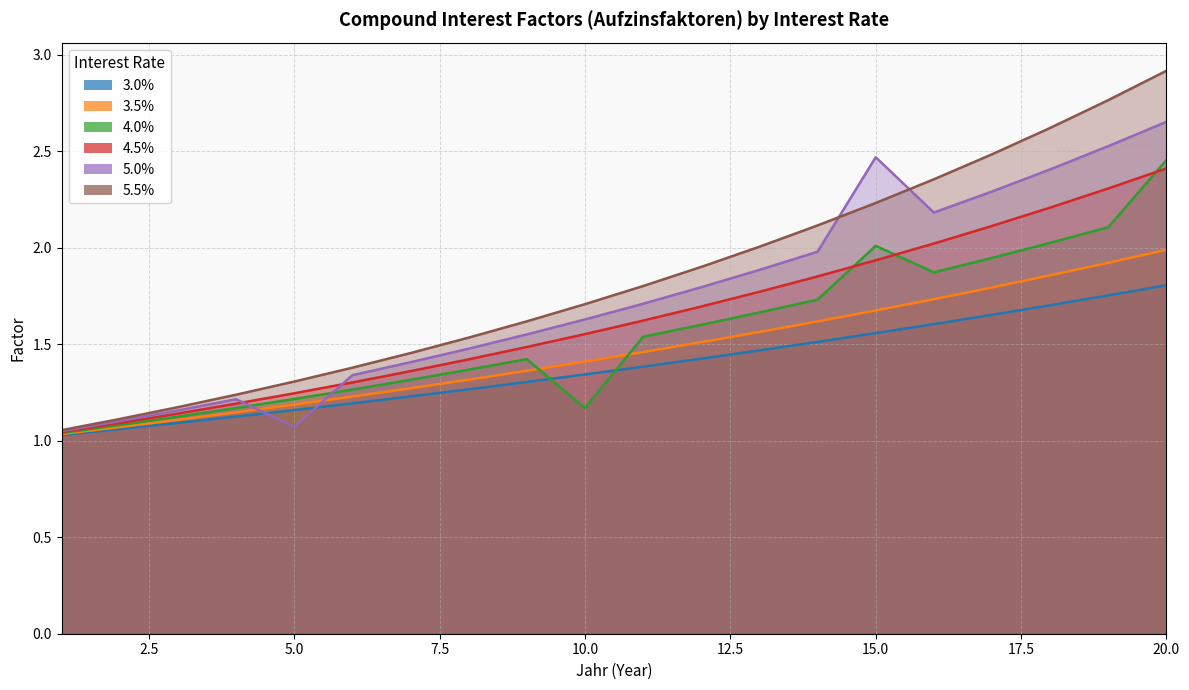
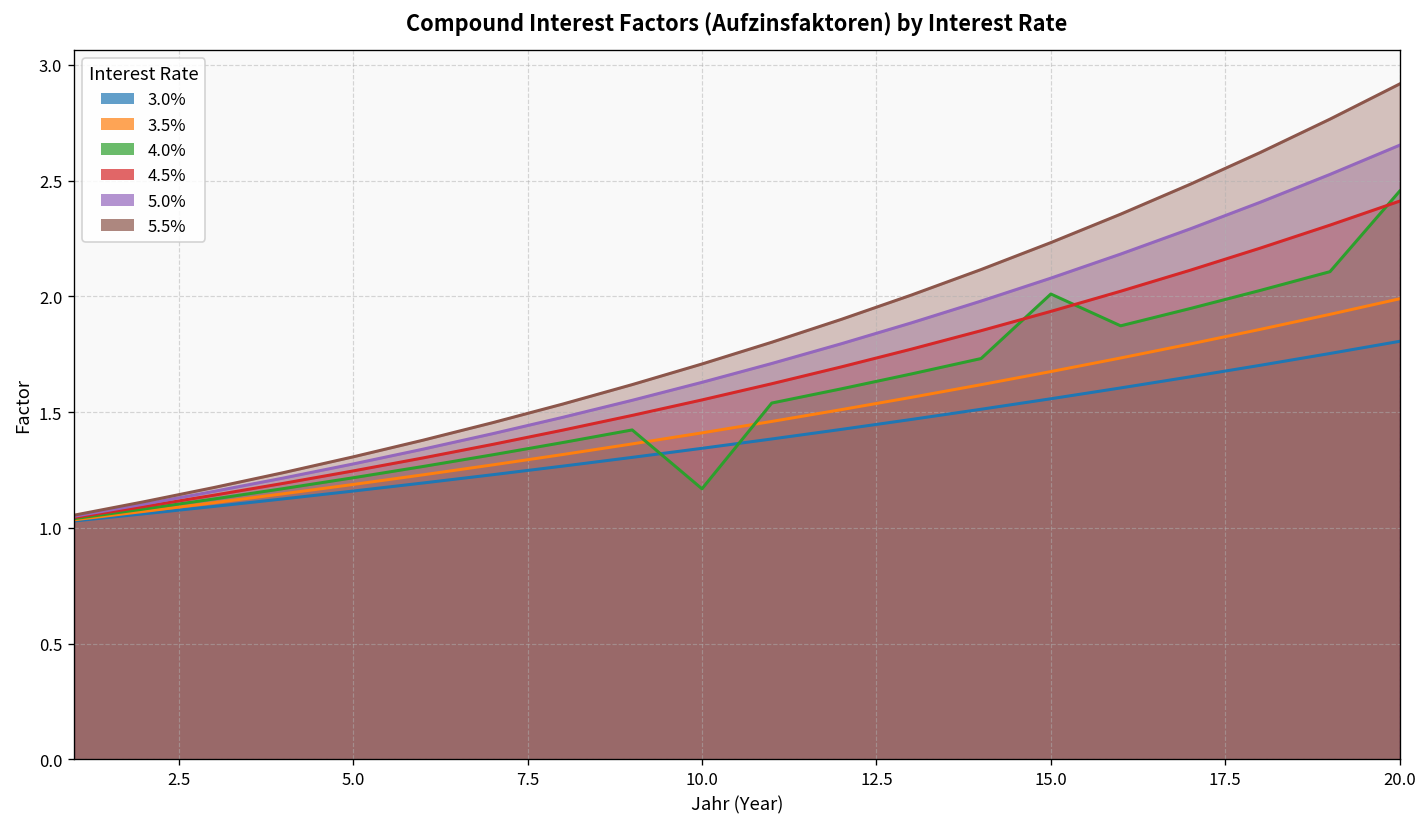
5.0%, 5.0: 1.07 -> 1.28
5.0%, 15.0: 2.47 -> 2.08
